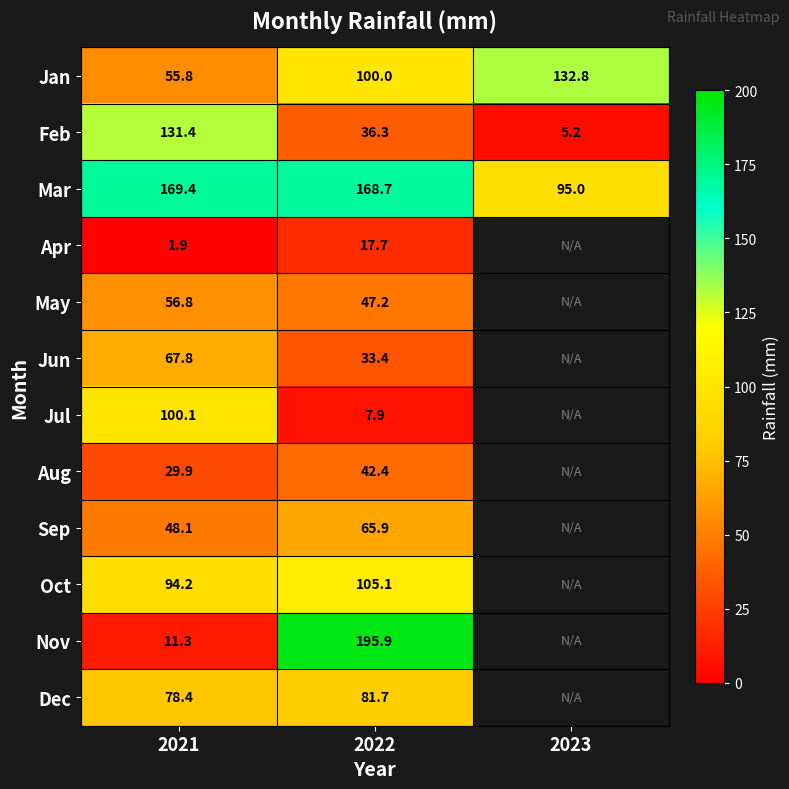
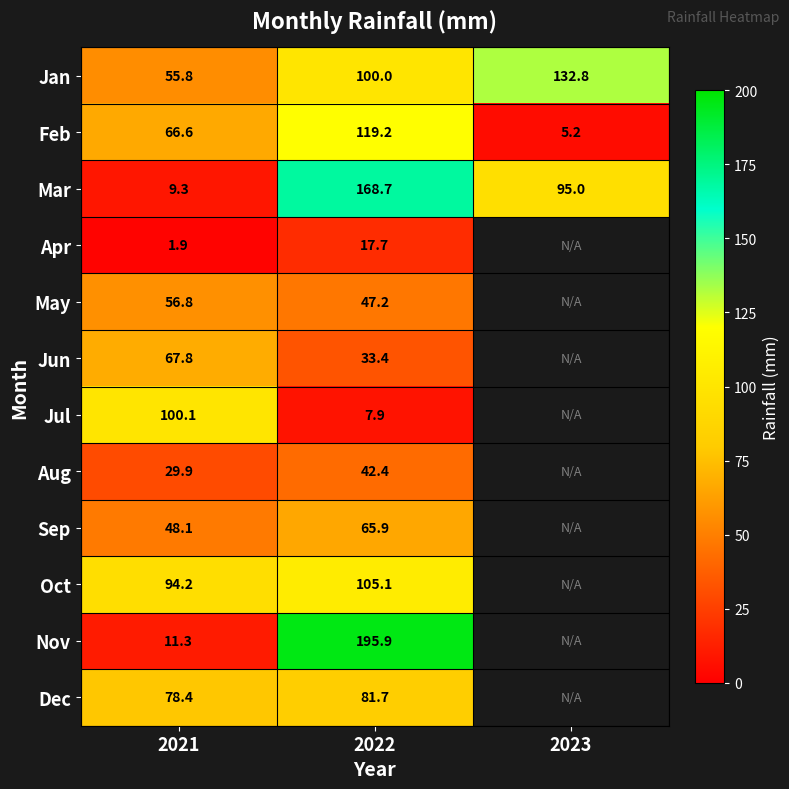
Feb, 2021: 131.4 -> 66.6
Feb, 2022: 36.3 -> 119.2
Mar, 2021: 169.4 -> 9.3
